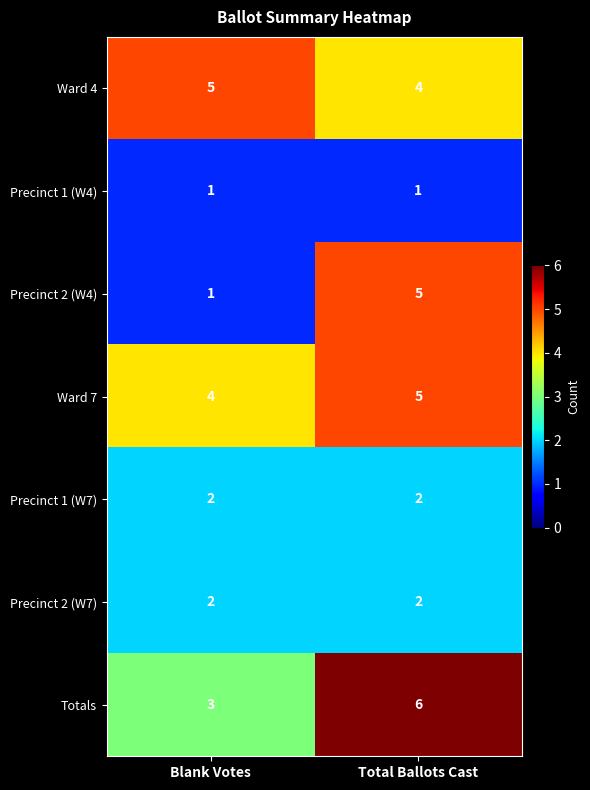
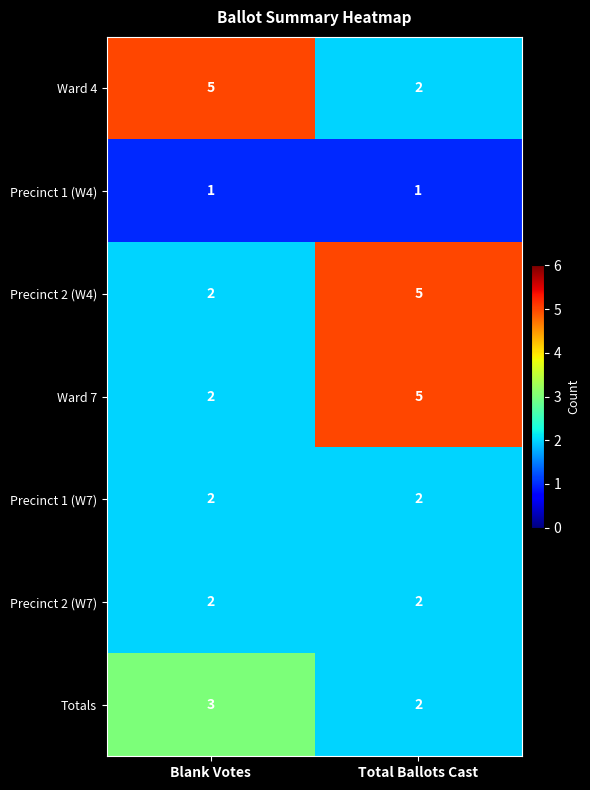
Ward 4, Total Ballots Cast: 4 -> 2
Precinct 2 (W4), Blank Votes: 1 -> 2
Ward 7, Blank Votes: 4 -> 2
Totals, Total Ballots Cast: 6 -> 2
